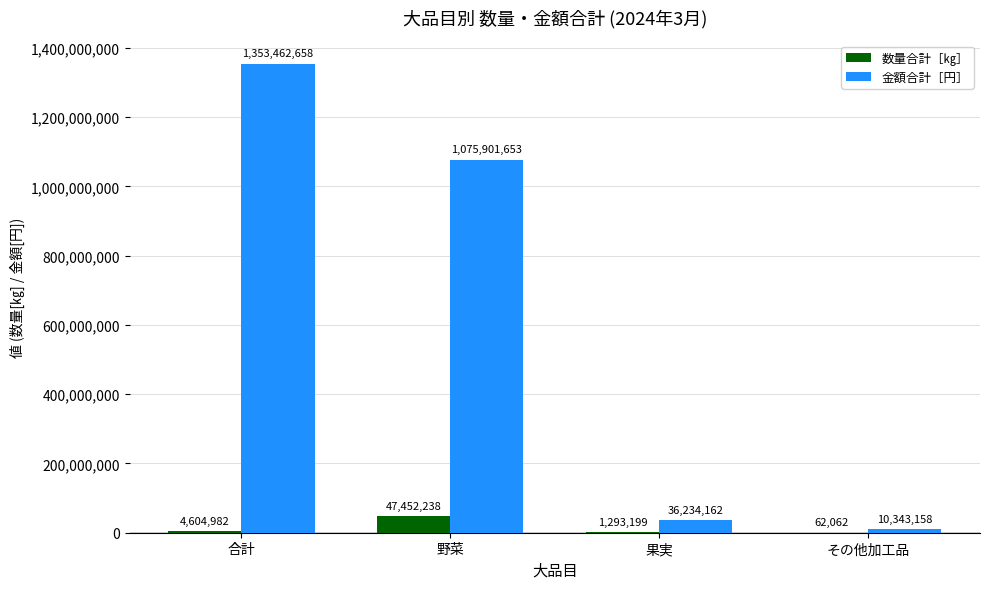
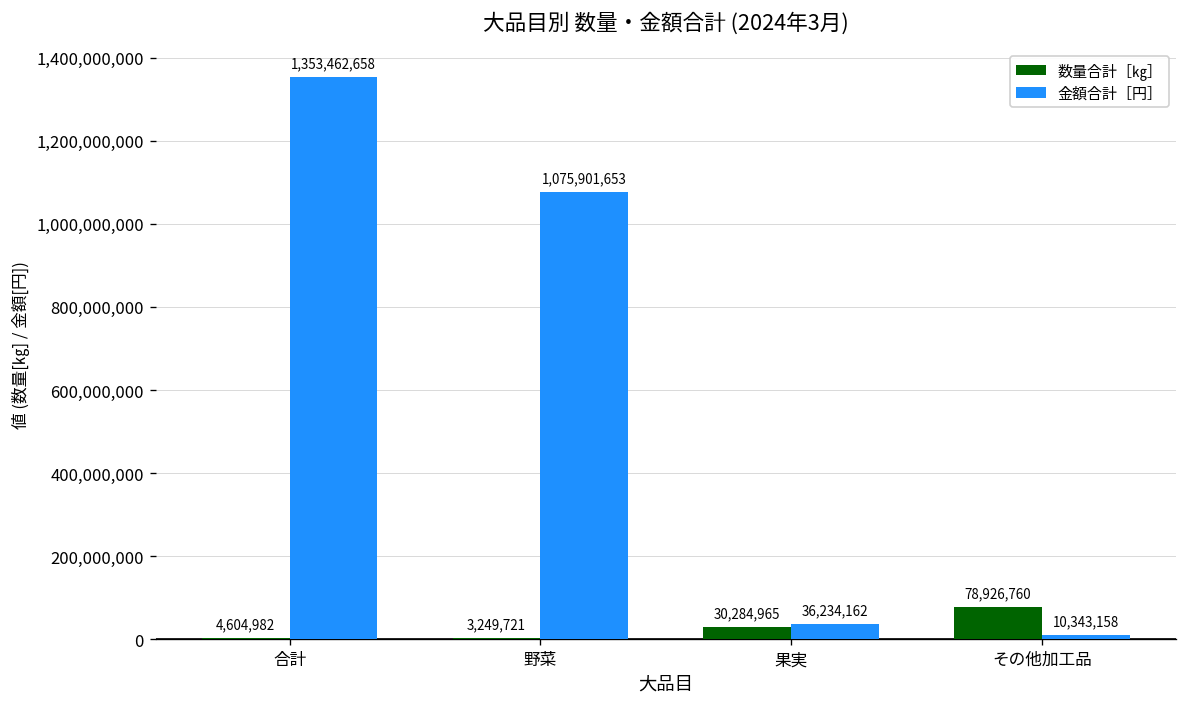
数量合計［㎏］, 野菜: 47,452,238 -> 3,249,721
数量合計［㎏］, 果実: 1,293,199 -> 30,284,965
数量合計［㎏］, その他加工品: 62,062 -> 78,926,760
